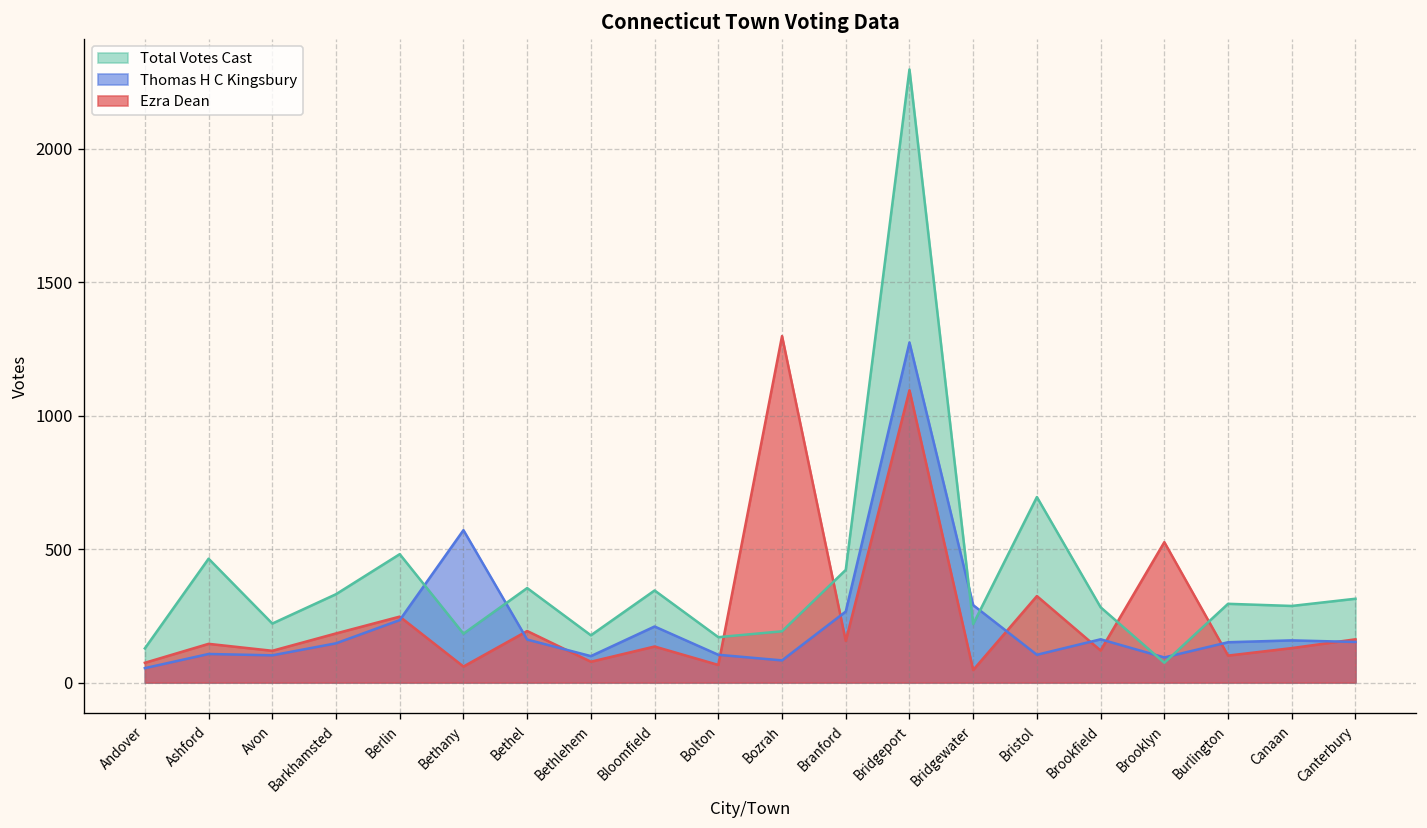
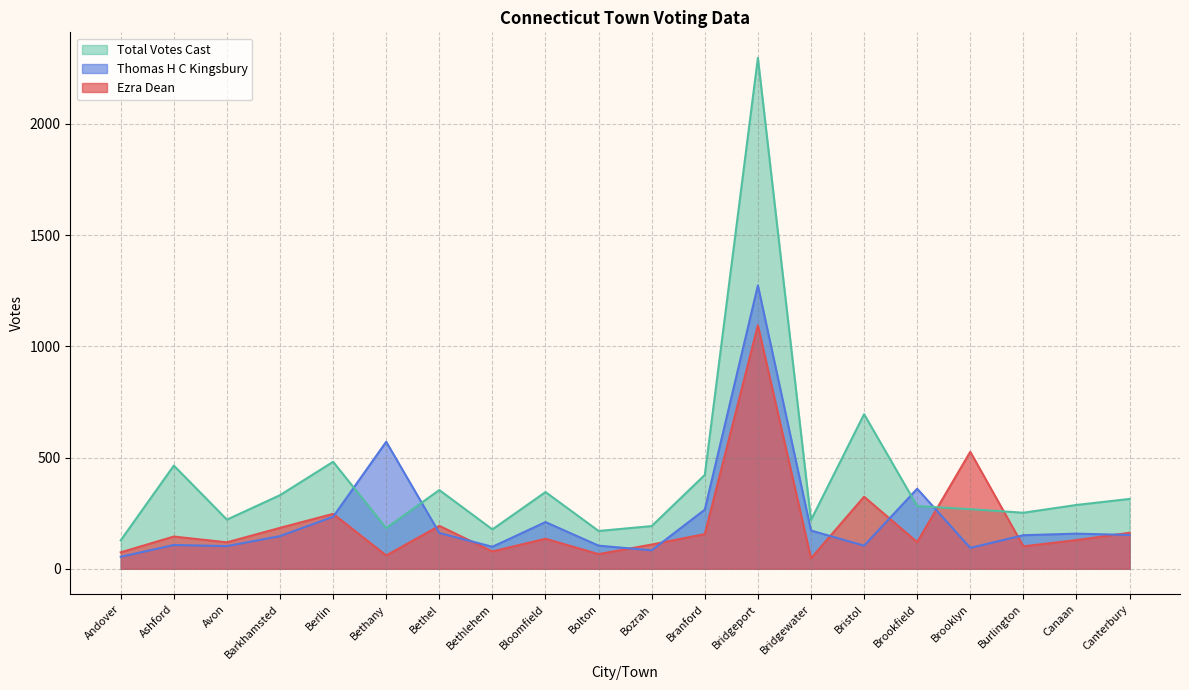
Ezra Dean, Bozrah: 1300 -> 110
Thomas H C Kingsbury, Bridgewater: 290 -> 170
Thomas H C Kingsbury, Brookfield: 160 -> 360
Total Votes Cast, Brooklyn: 70 -> 270
Total Votes Cast, Burlington: 300 -> 250
